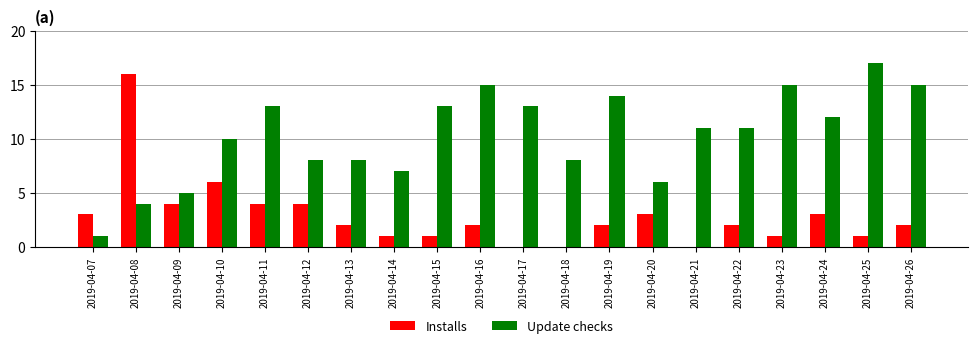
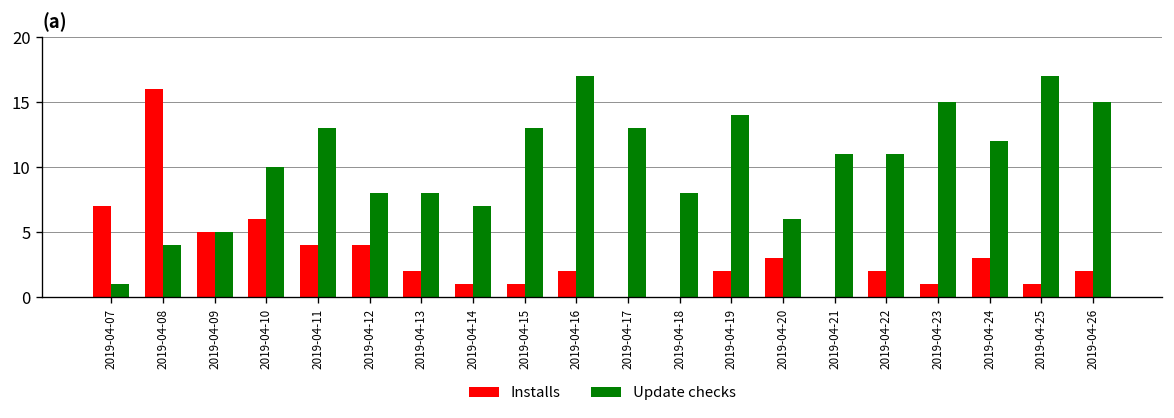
Installs, 2019-04-07: 3 -> 7
Installs, 2019-04-09: 4 -> 5
Update checks, 2019-04-16: 15 -> 17
